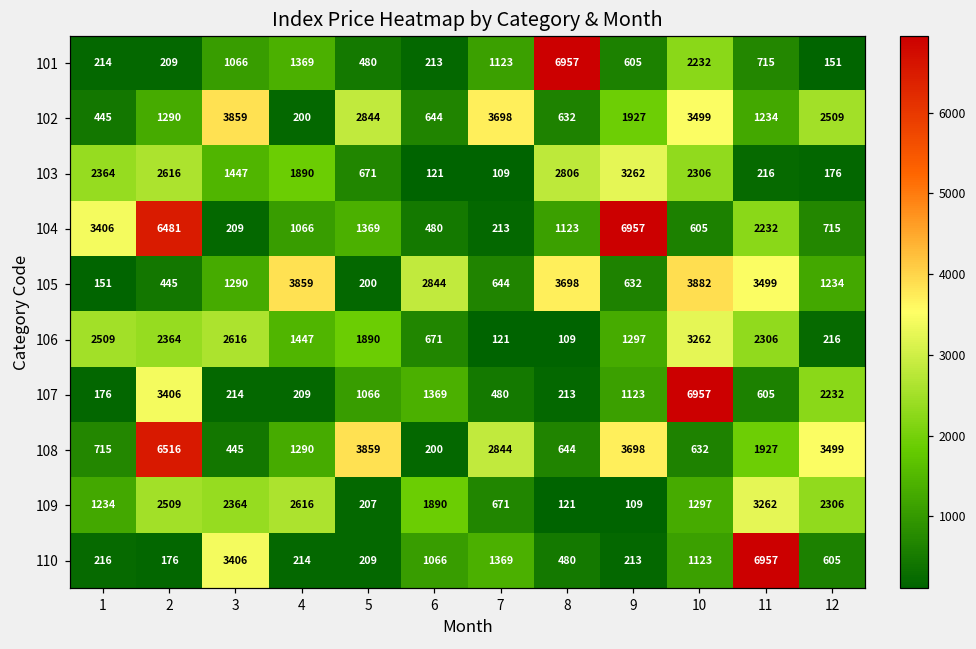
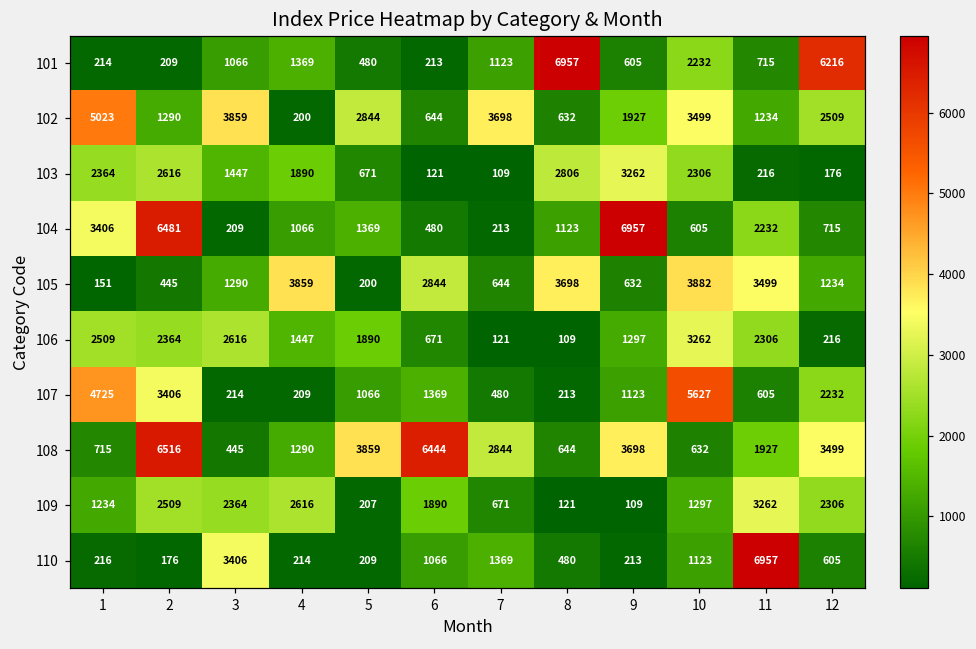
101, 12: 151 -> 6216
102, 1: 445 -> 5023
107, 1: 176 -> 4725
107, 10: 6957 -> 5627
108, 6: 200 -> 6444
